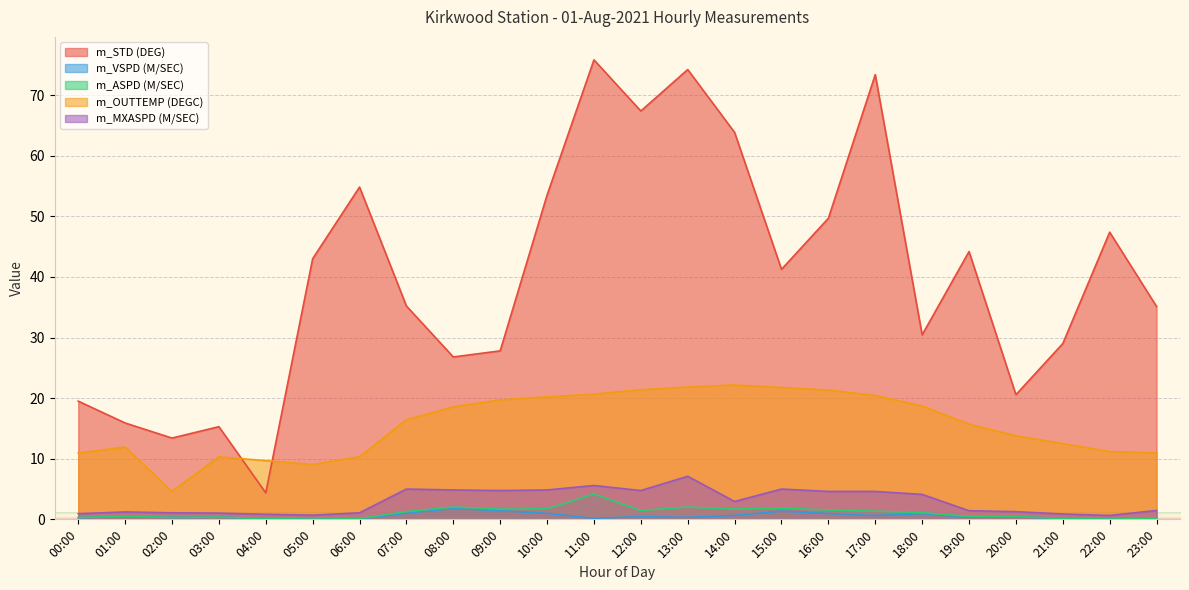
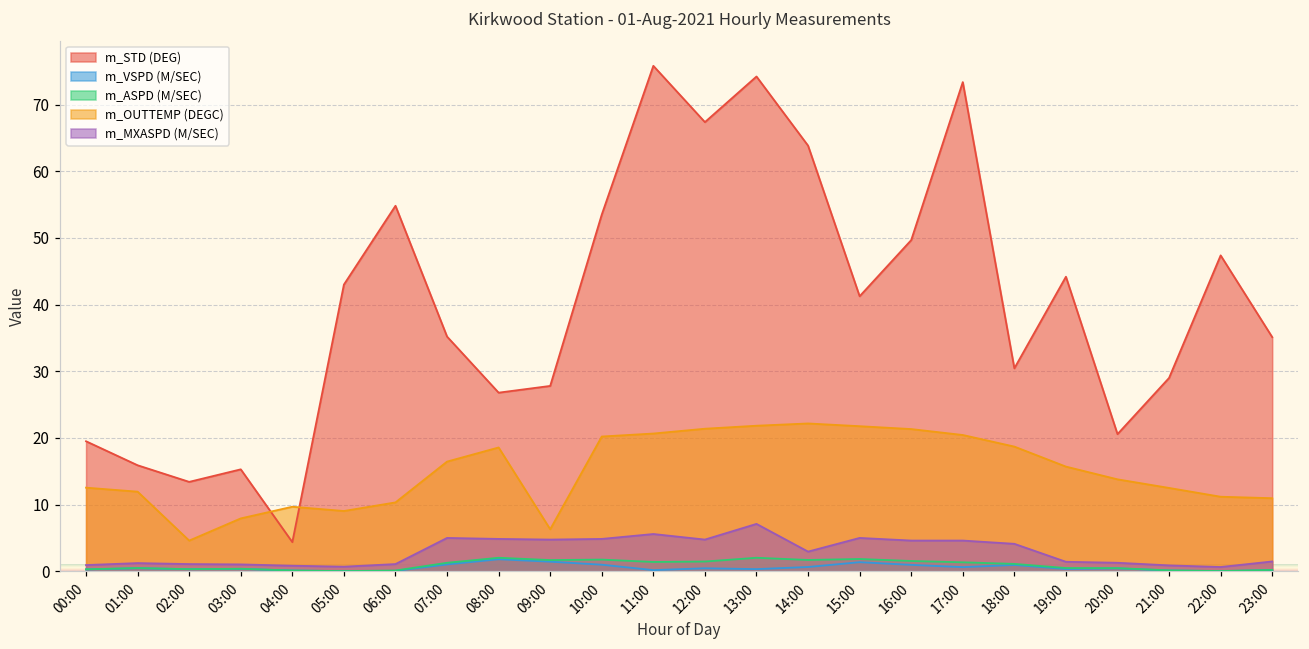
m_OUTTEMP (DEGC), 00:00: 11 -> 13
m_OUTTEMP (DEGC), 03:00: 10 -> 8
m_OUTTEMP (DEGC), 09:00: 20 -> 6
m_ASPD (M/SEC), 11:00: 4 -> 1
